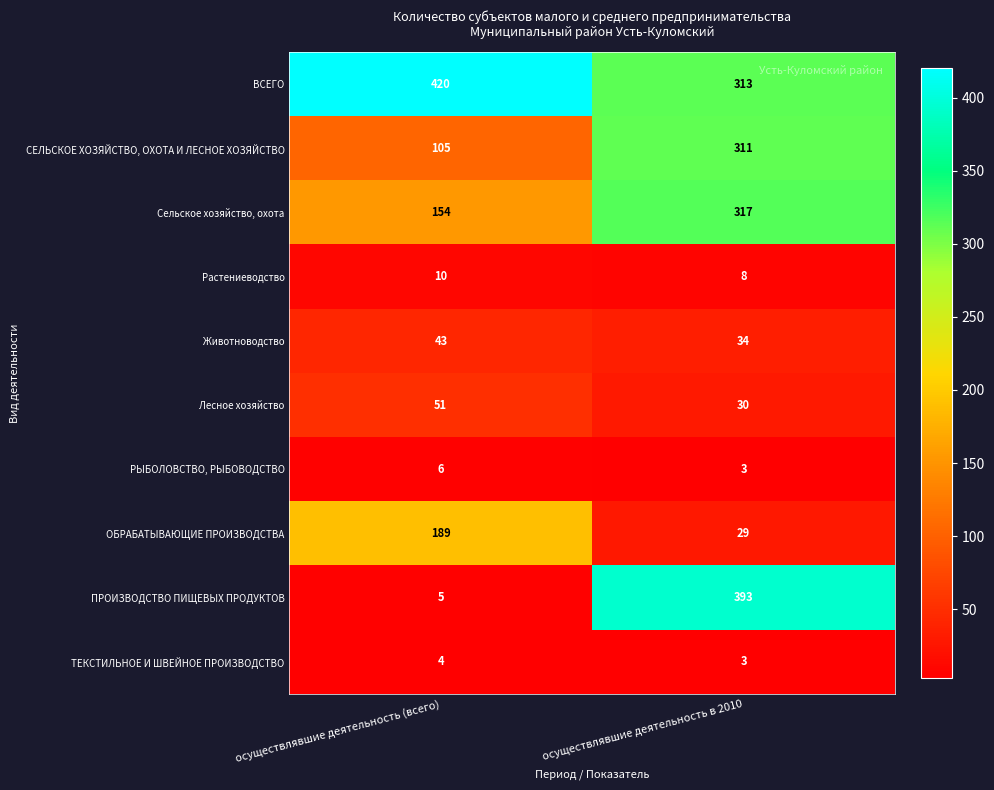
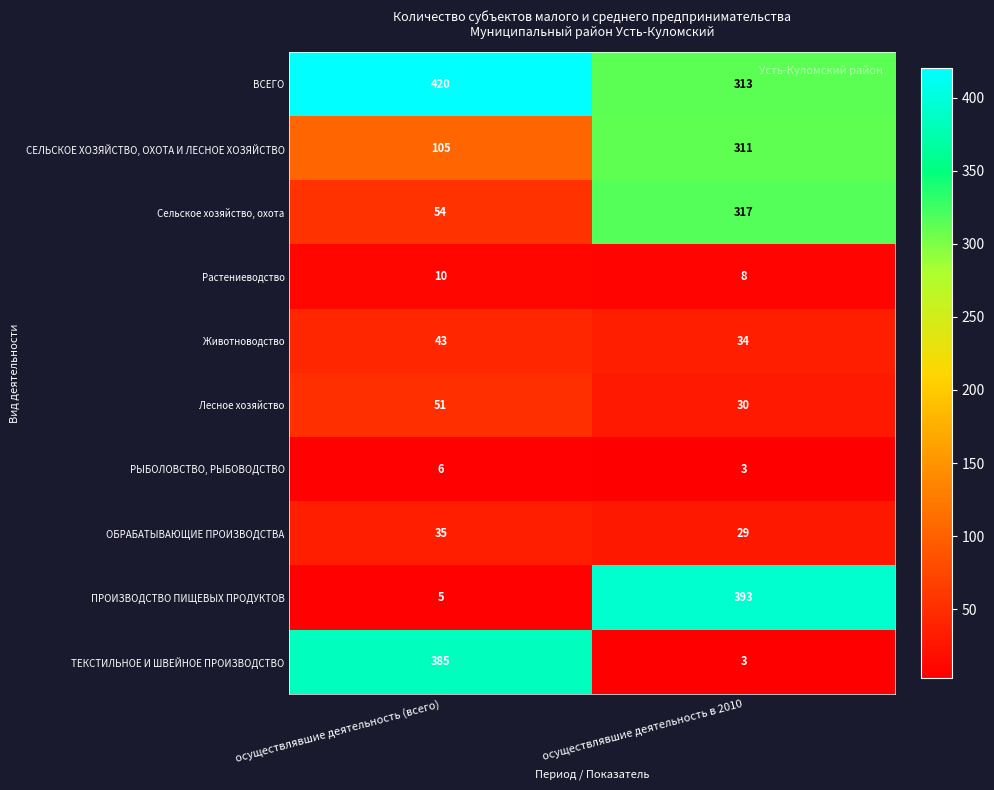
Сельское хозяйство, охота, осуществлявшие деятельность (всего): 154 -> 54
ОБРАБАТЫВАЮЩИЕ ПРОИЗВОДСТВА, осуществлявшие деятельность (всего): 189 -> 35
ТЕКСТИЛЬНОЕ И ШВЕЙНОЕ ПРОИЗВОДСТВО, осуществлявшие деятельность (всего): 4 -> 385
